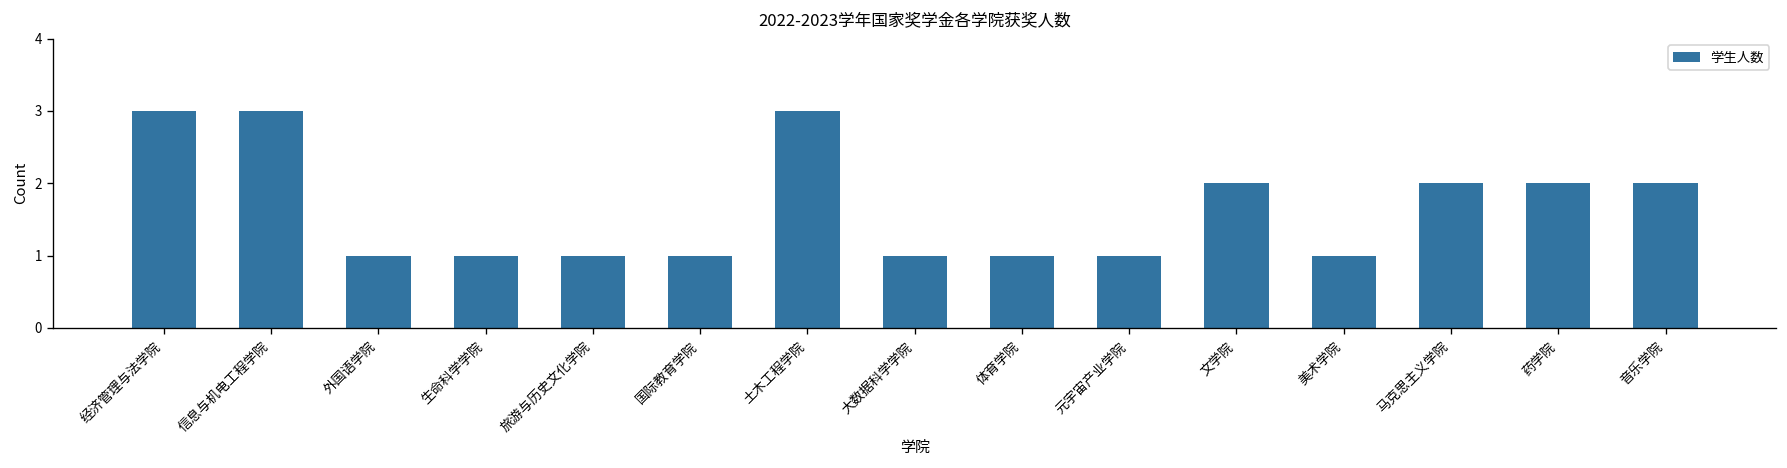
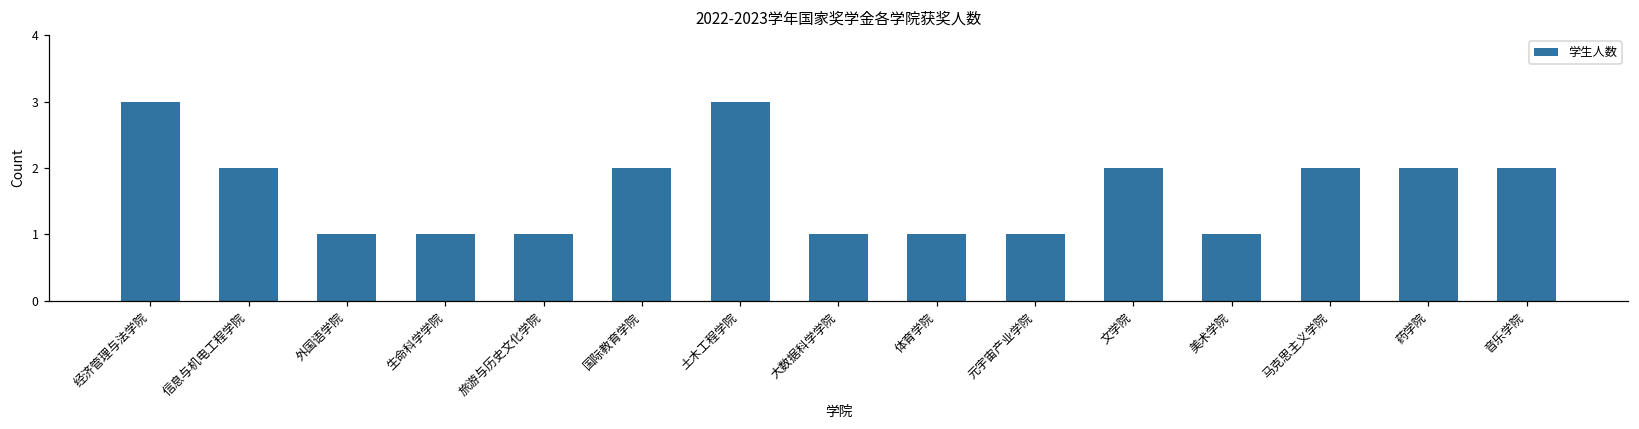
信息与机电工程学院: 3 -> 2
国际教育学院: 1 -> 2
